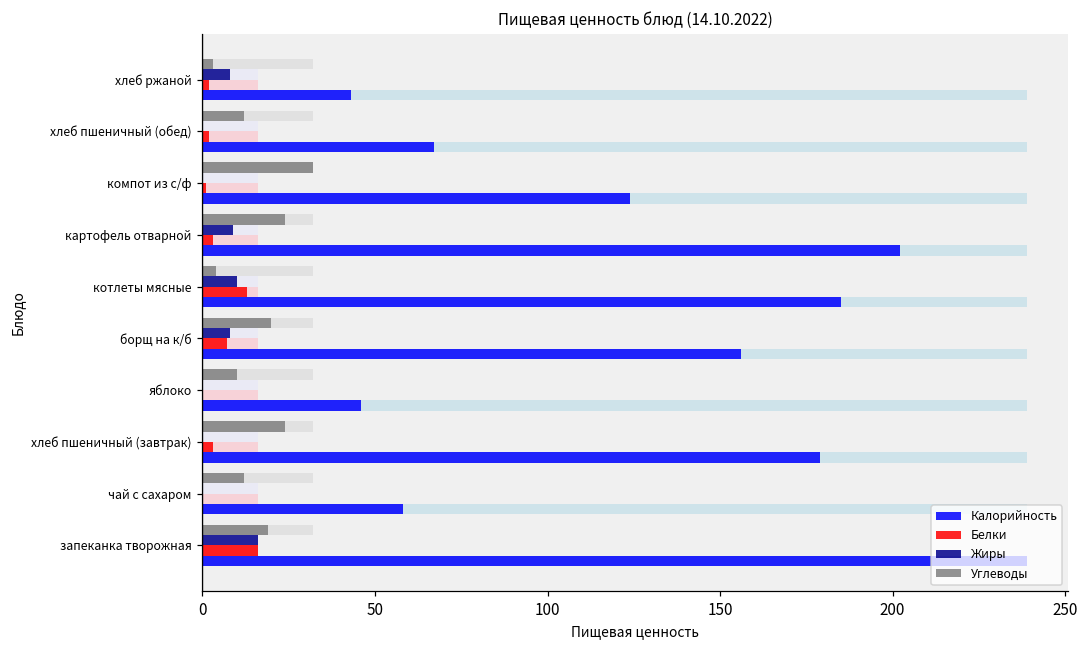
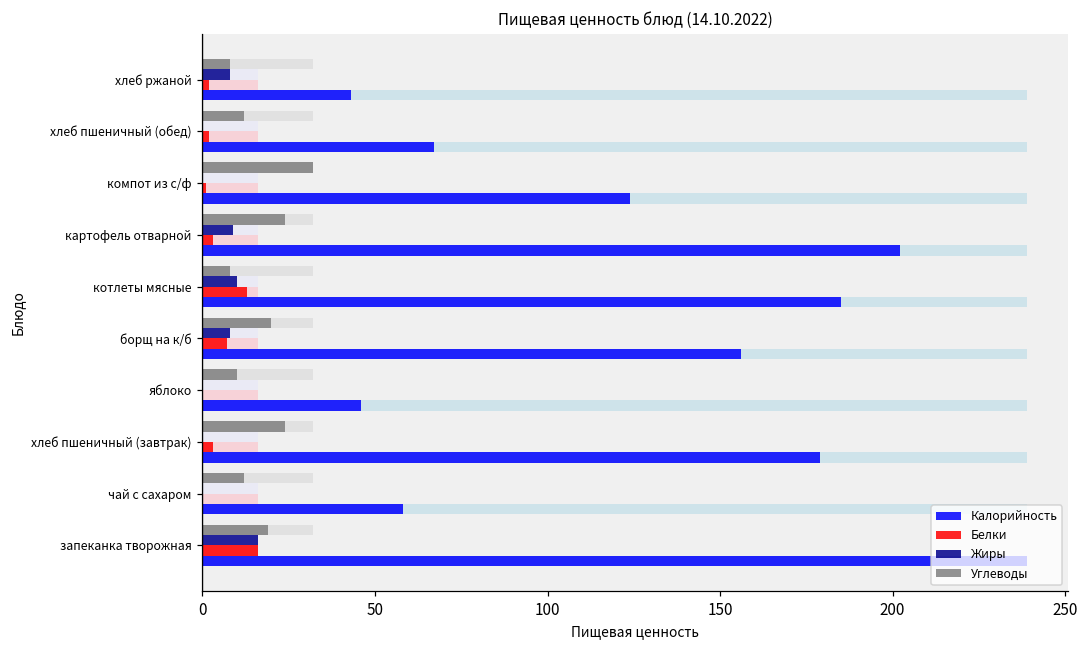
Углеводы, хлеб ржаной: 3 -> 8
Углеводы, котлеты мясные: 4 -> 8
